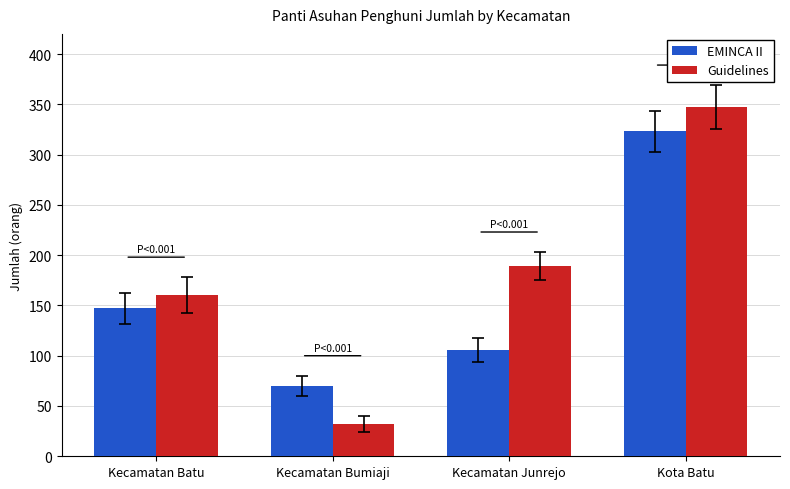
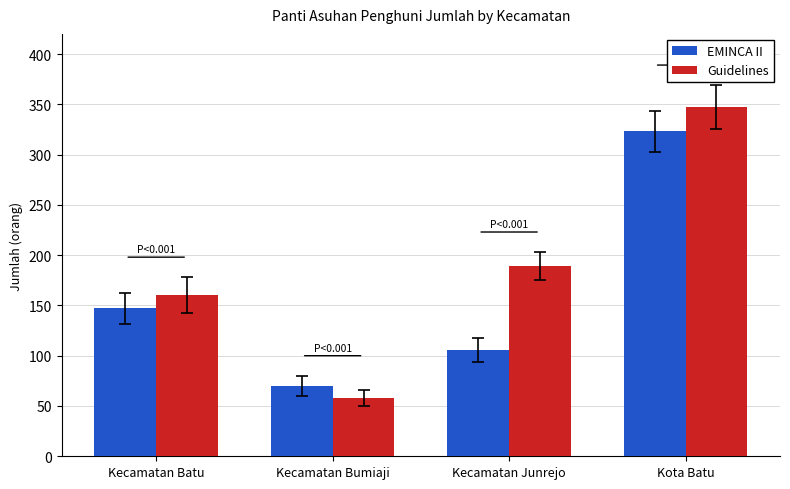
Guidelines, Kecamatan Bumiaji: 32 -> 58
